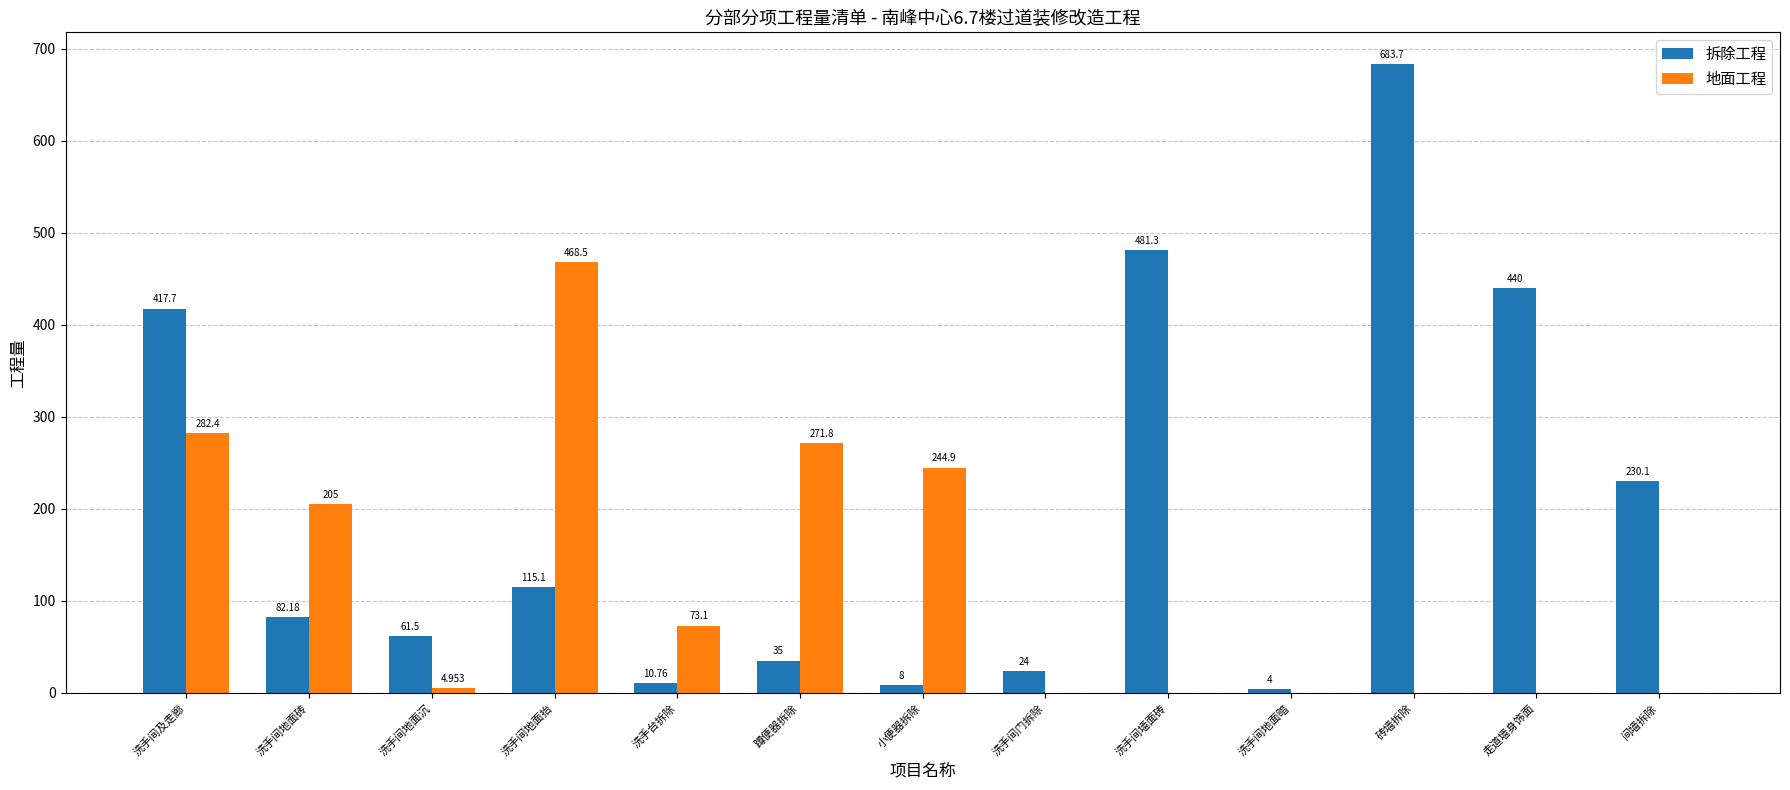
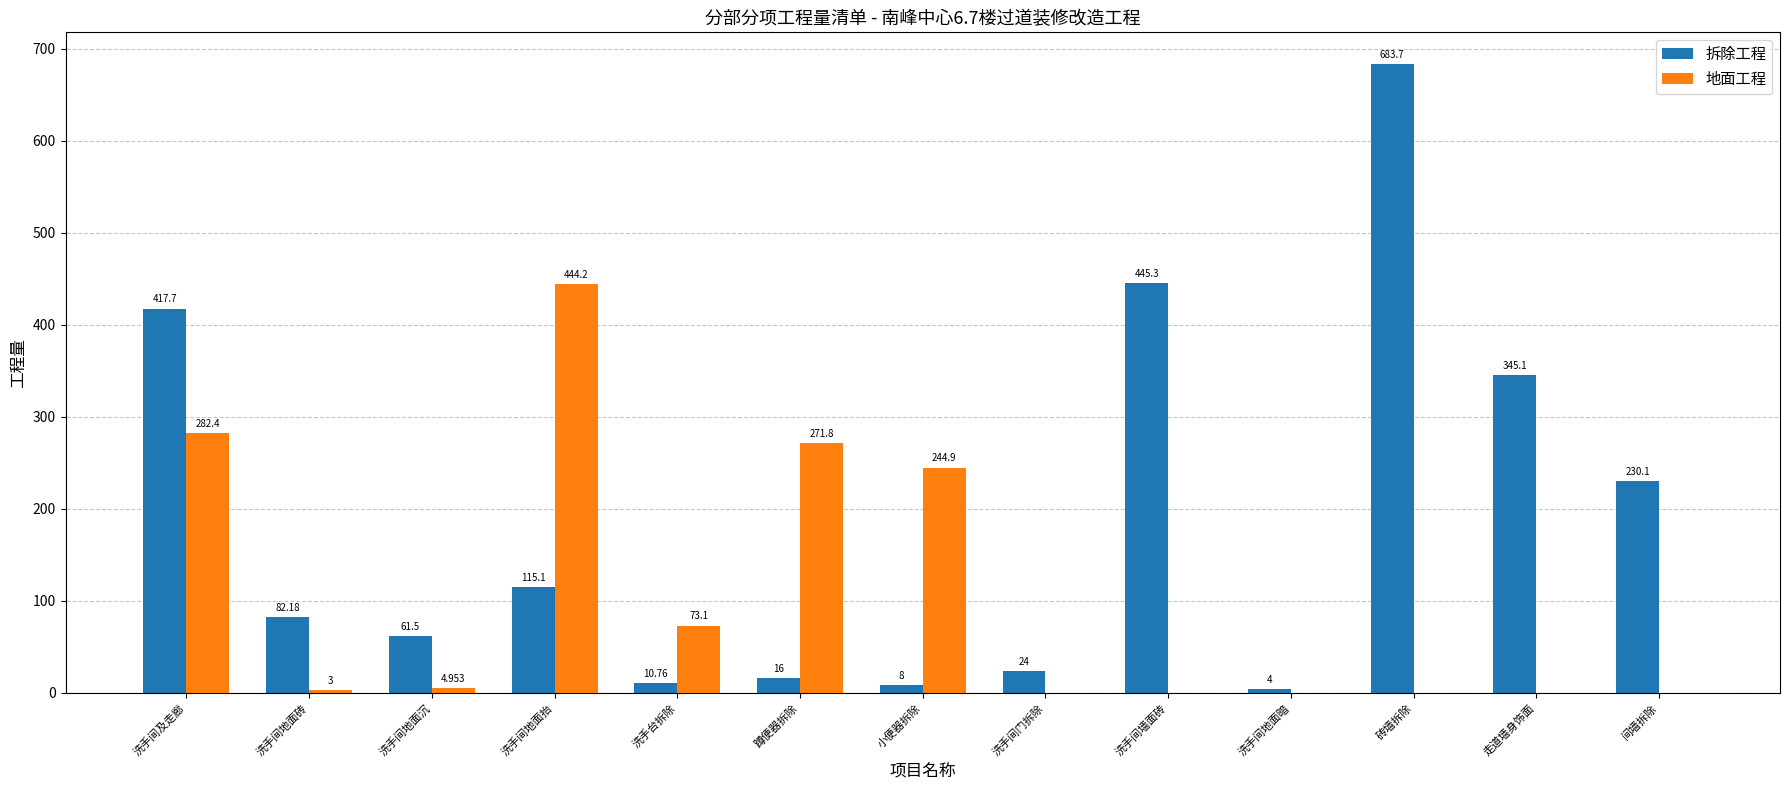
地面工程, 洗手间地面砖: 205 -> 3
地面工程, 洗手间地面抬: 468.5 -> 444.2
拆除工程, 蹲便器拆除: 35 -> 16
拆除工程, 洗手间墙面砖: 481.3 -> 445.3
拆除工程, 走道墙身饰面: 440 -> 345.1
